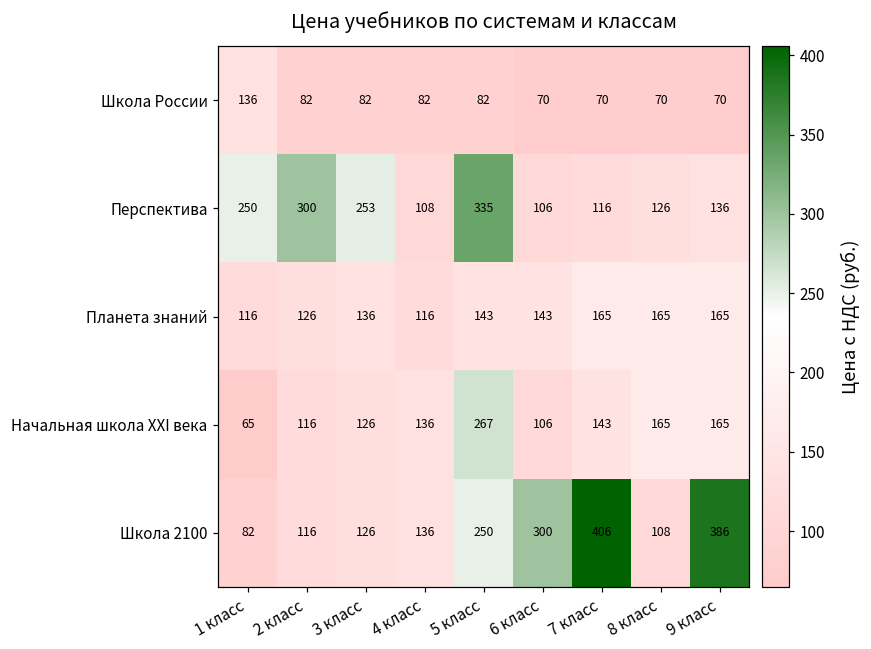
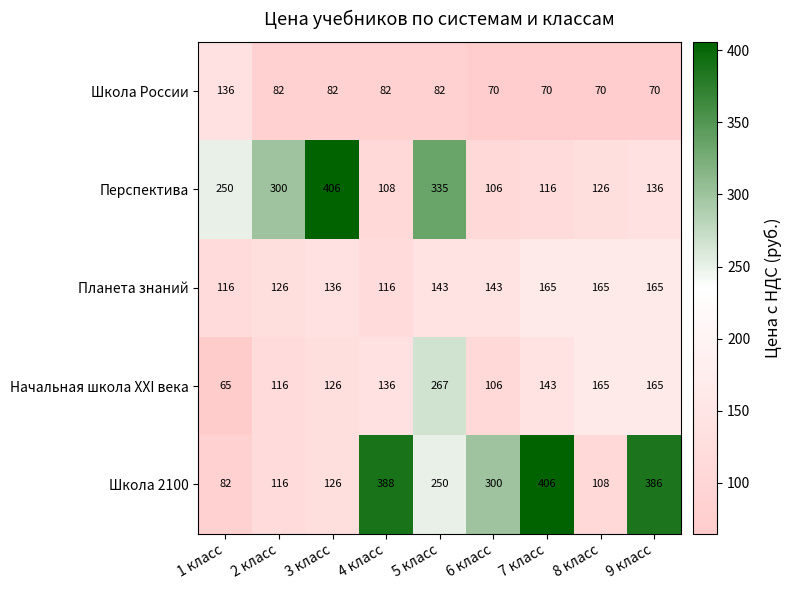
Перспектива, 3 класс: 253 -> 406
Школа 2100, 4 класс: 136 -> 388
